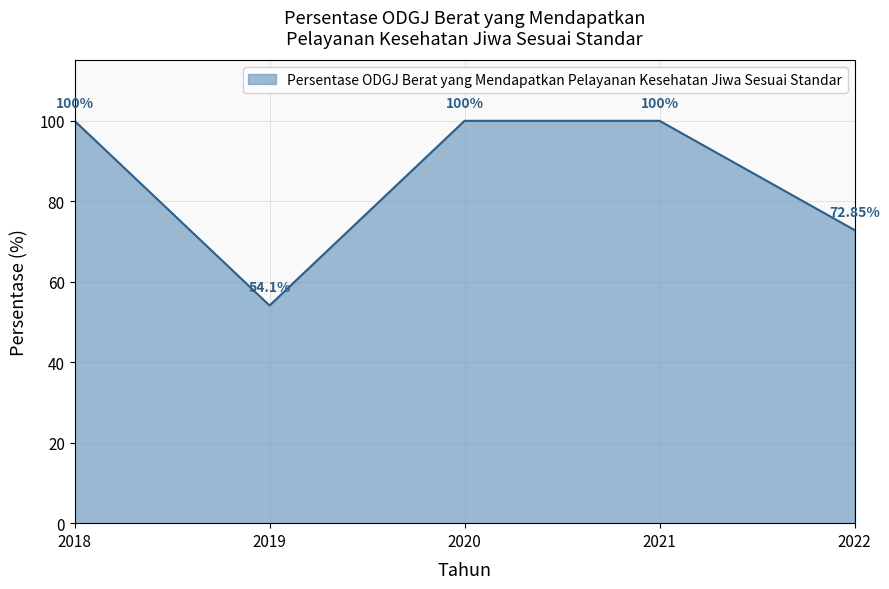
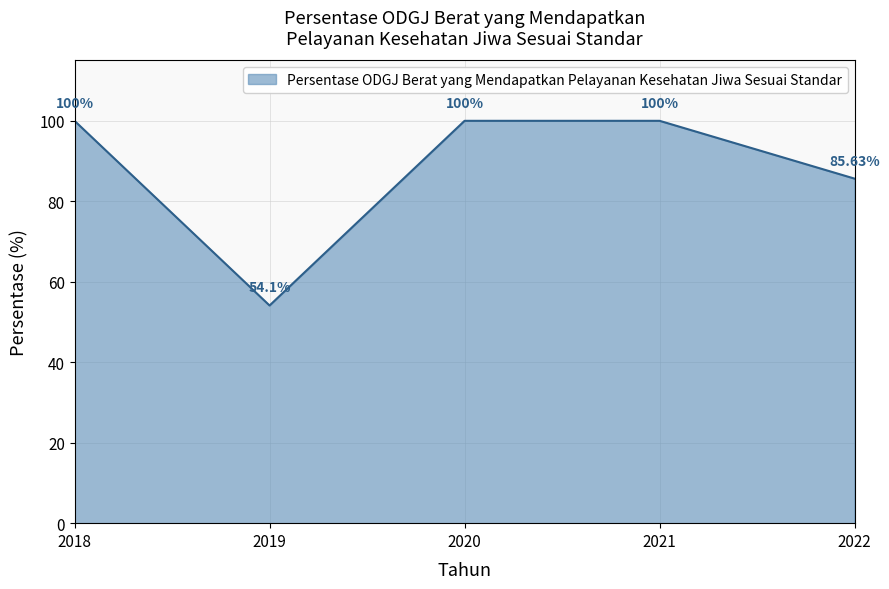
2022: 72.85% -> 85.63%
